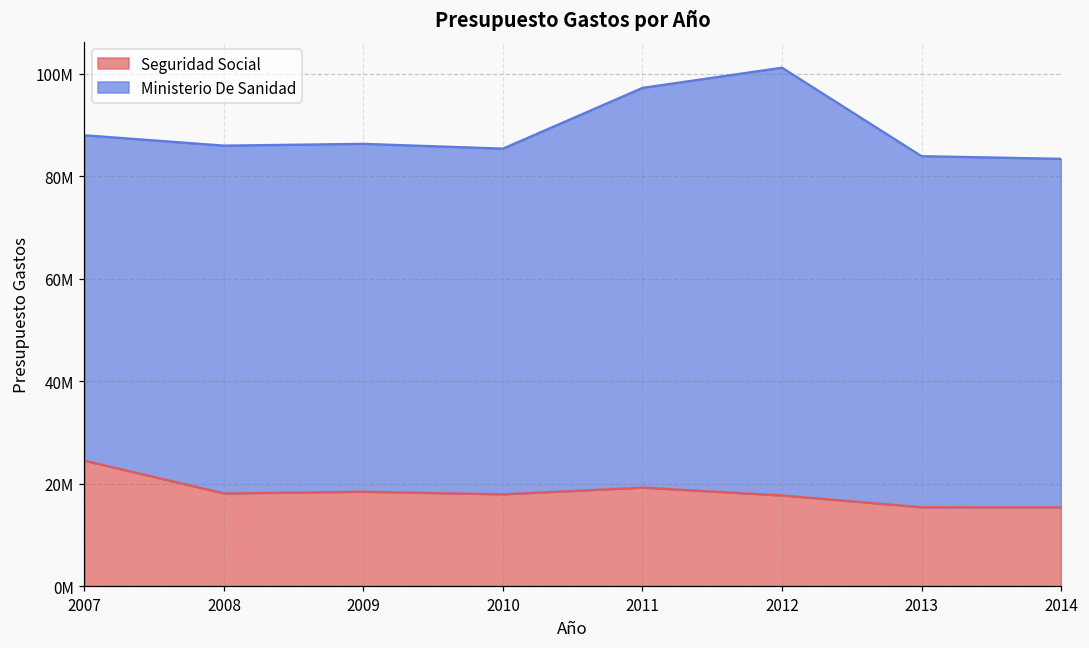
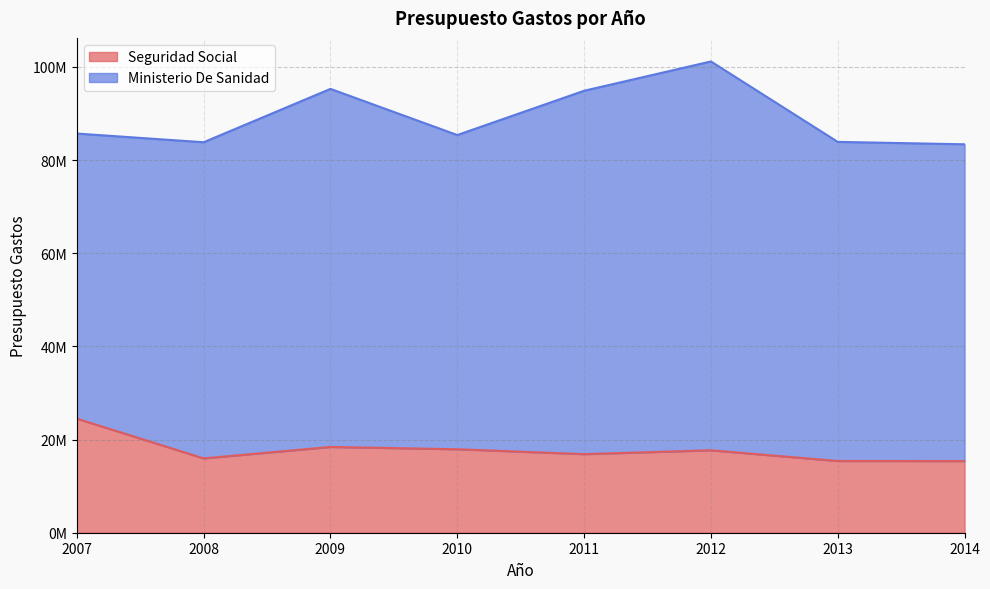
Ministerio De Sanidad, 2007: 63000000 -> 61000000
Seguridad Social, 2008: 18000000 -> 16000000
Ministerio De Sanidad, 2009: 68000000 -> 77000000
Seguridad Social, 2011: 19000000 -> 17000000
